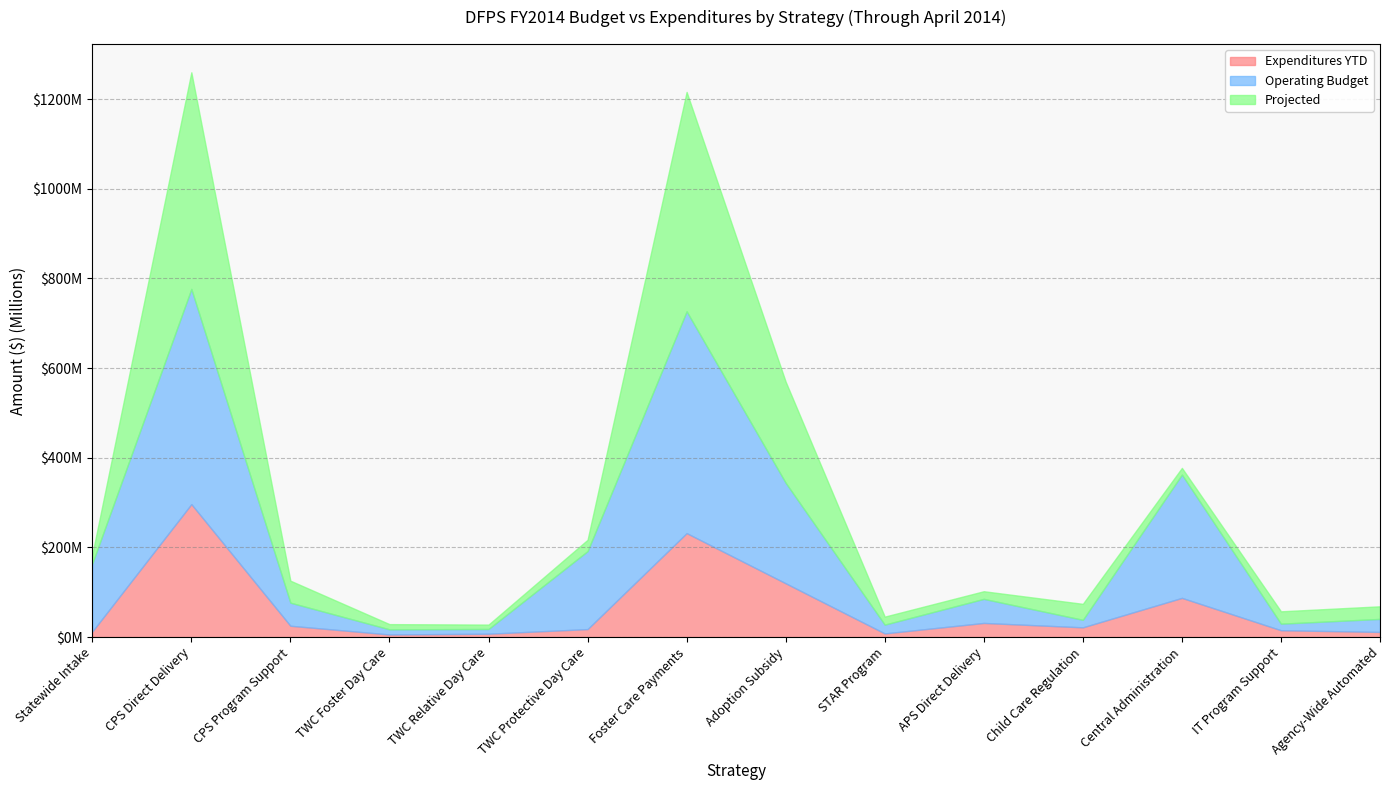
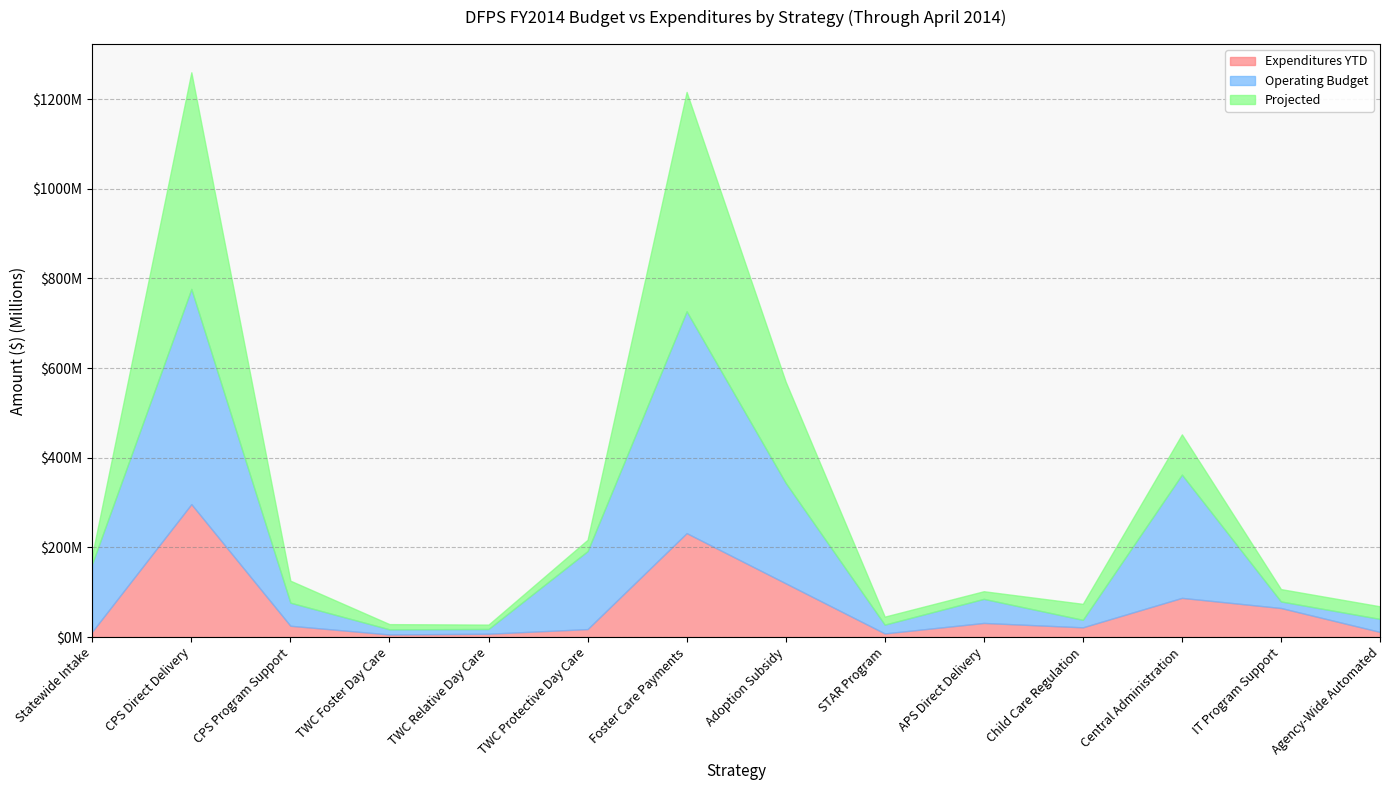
Projected, Central Administration: $10000000 -> $90000000
Expenditures YTD, IT Program Support: $20000000 -> $60000000
